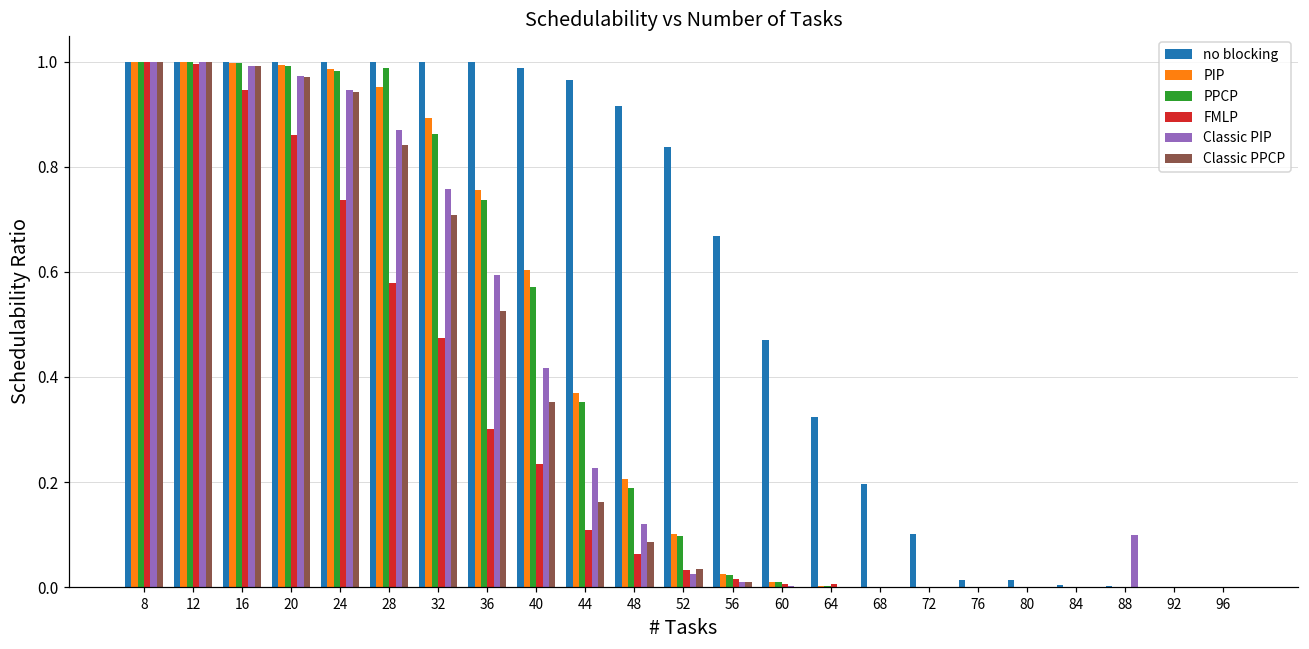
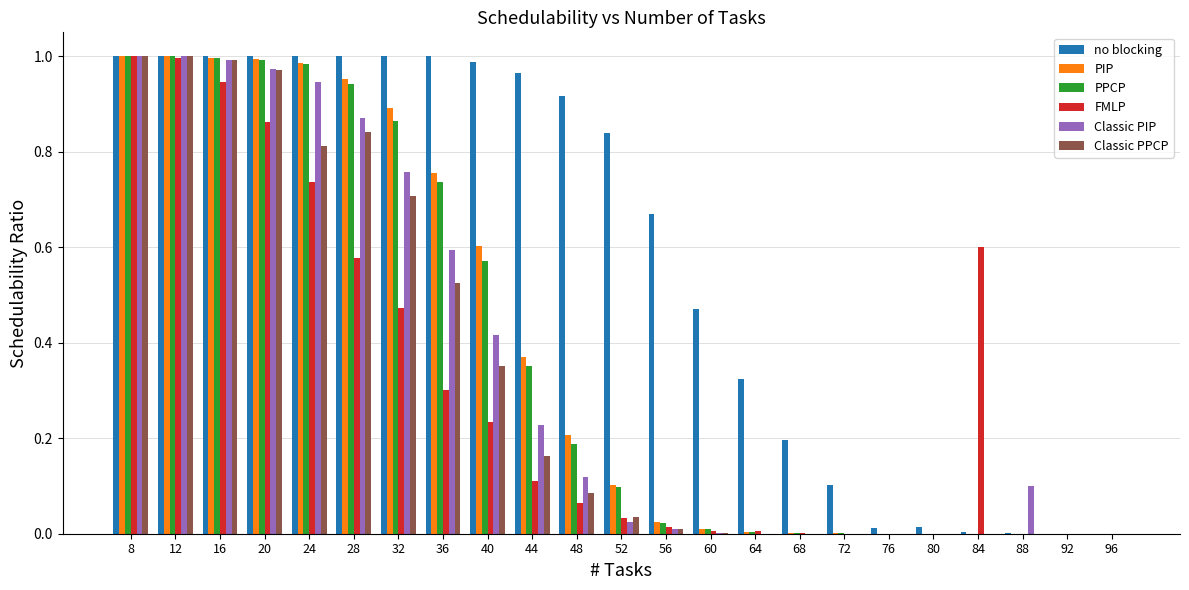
Classic PPCP, 24: 0.94 -> 0.81
PPCP, 28: 0.99 -> 0.94
FMLP, 84: 0.0 -> 0.6
